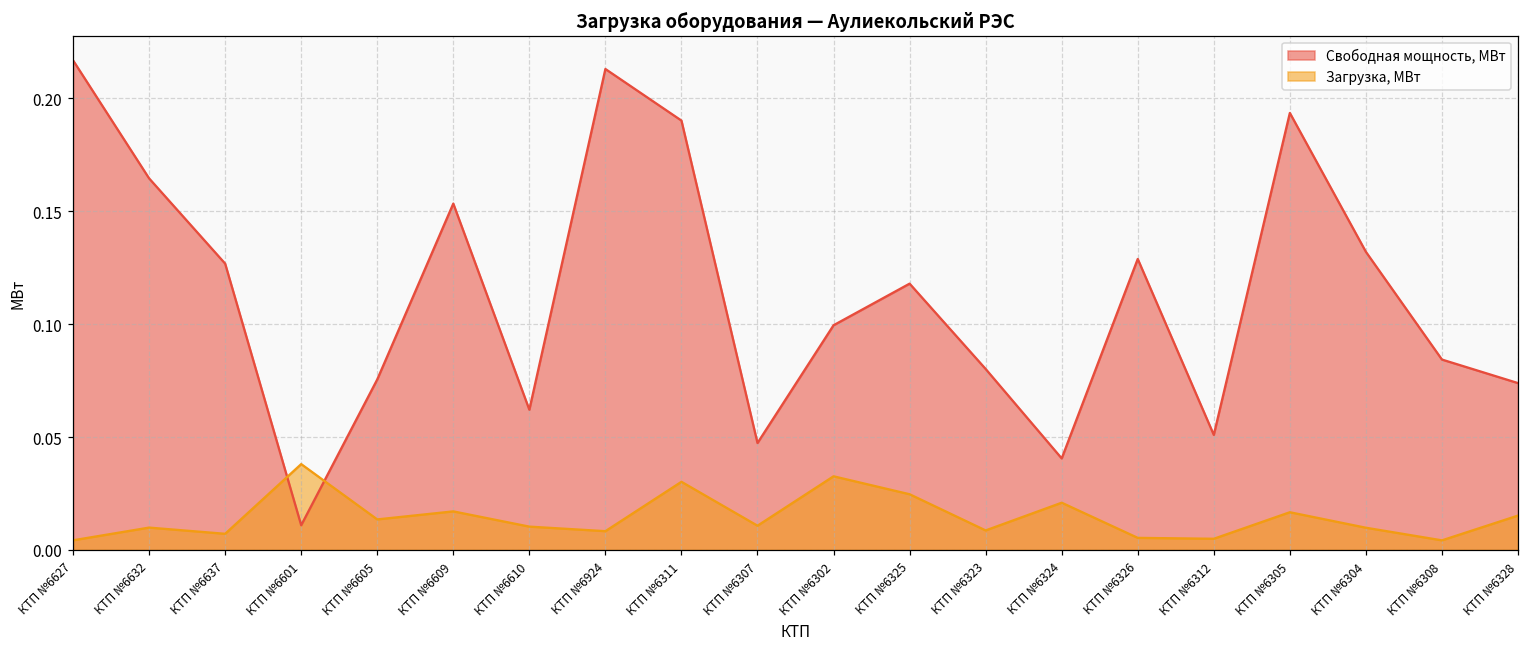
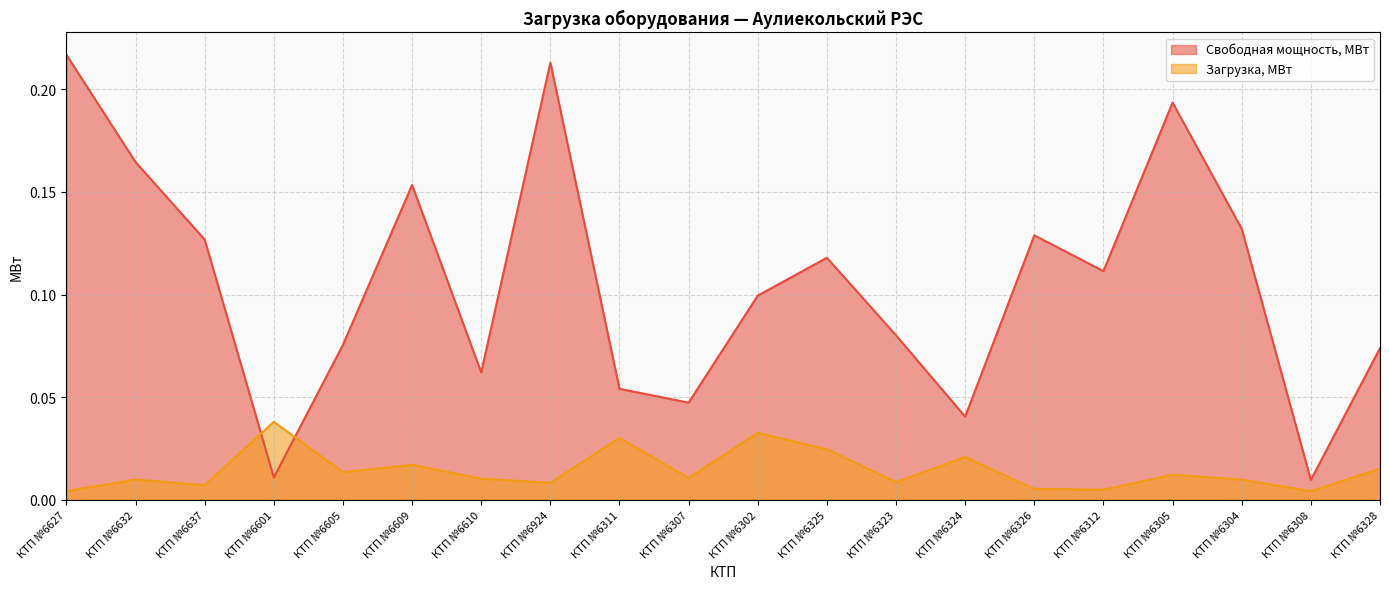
Свободная мощность, МВт, КТП №6311: 0.190 -> 0.054
Свободная мощность, МВт, КТП №6312: 0.051 -> 0.111
Загрузка, МВт, КТП №6305: 0.017 -> 0.012
Свободная мощность, МВт, КТП №6308: 0.084 -> 0.010
